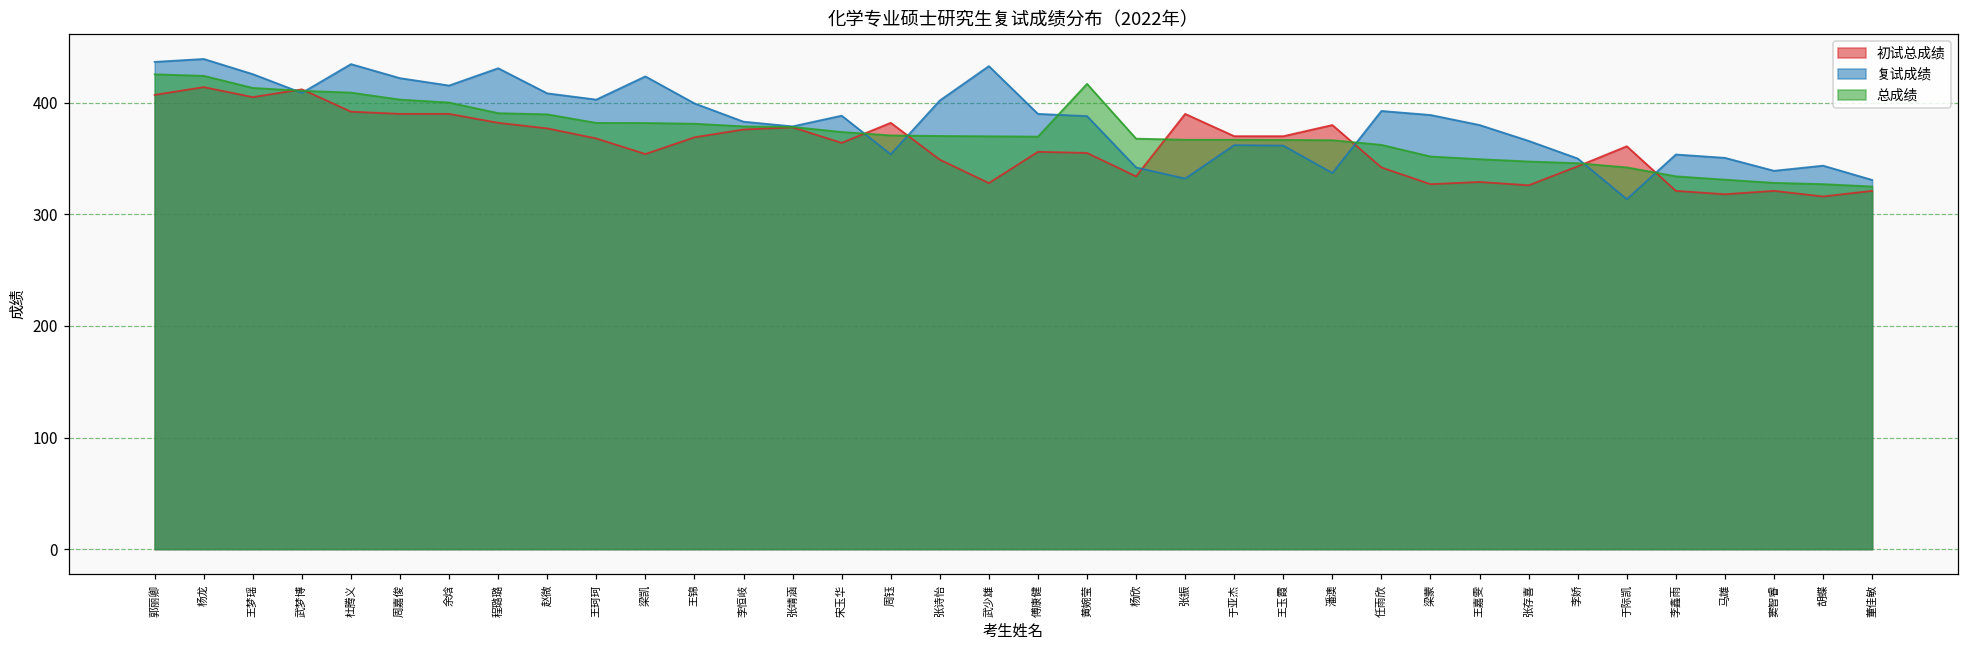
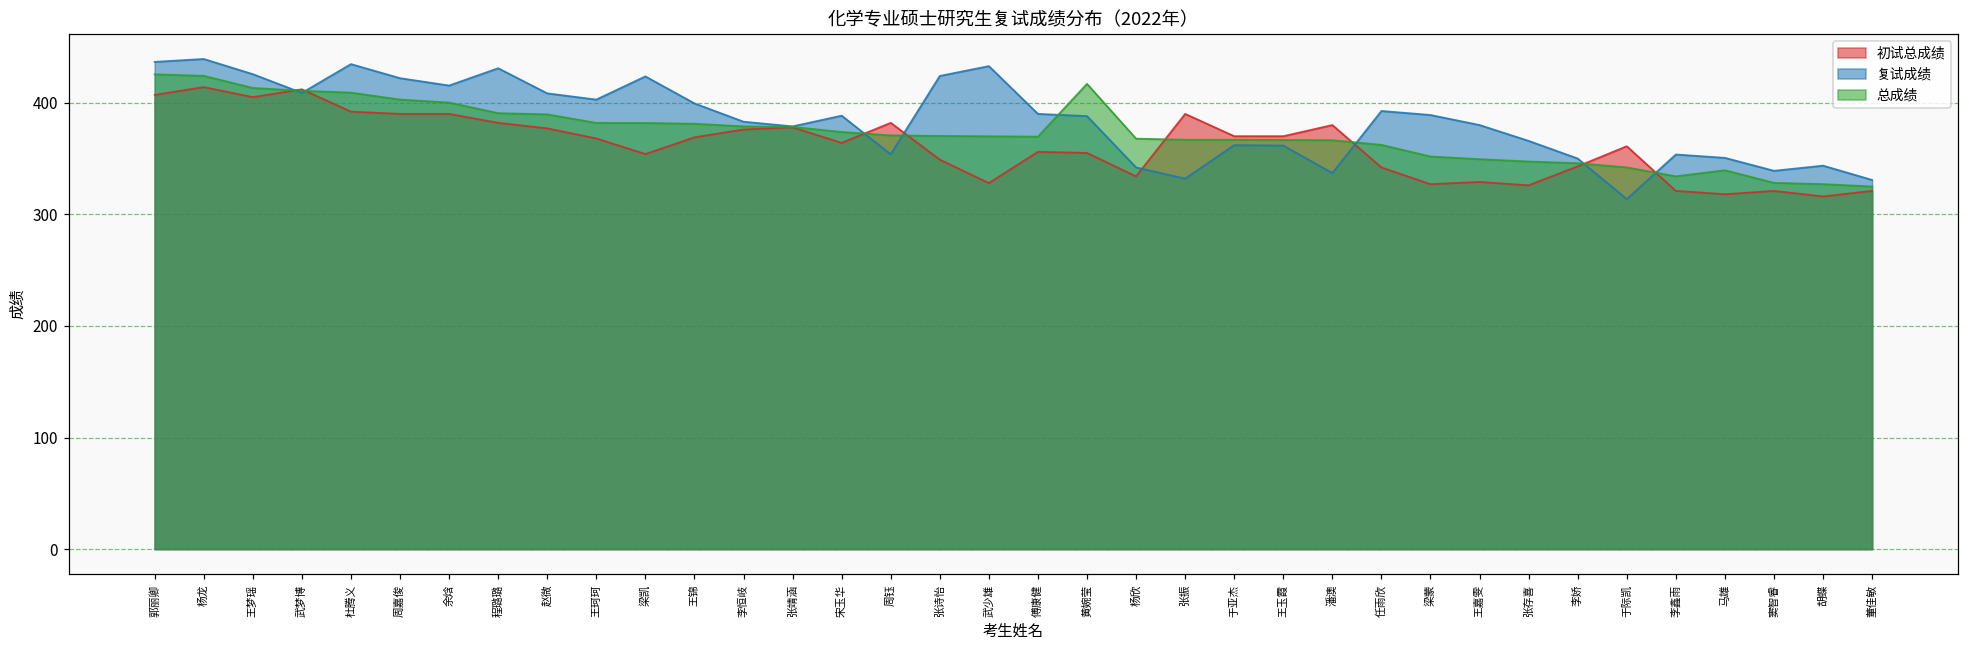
复试成绩, 张诗怡: 402 -> 424
总成绩, 马雄: 331 -> 339
